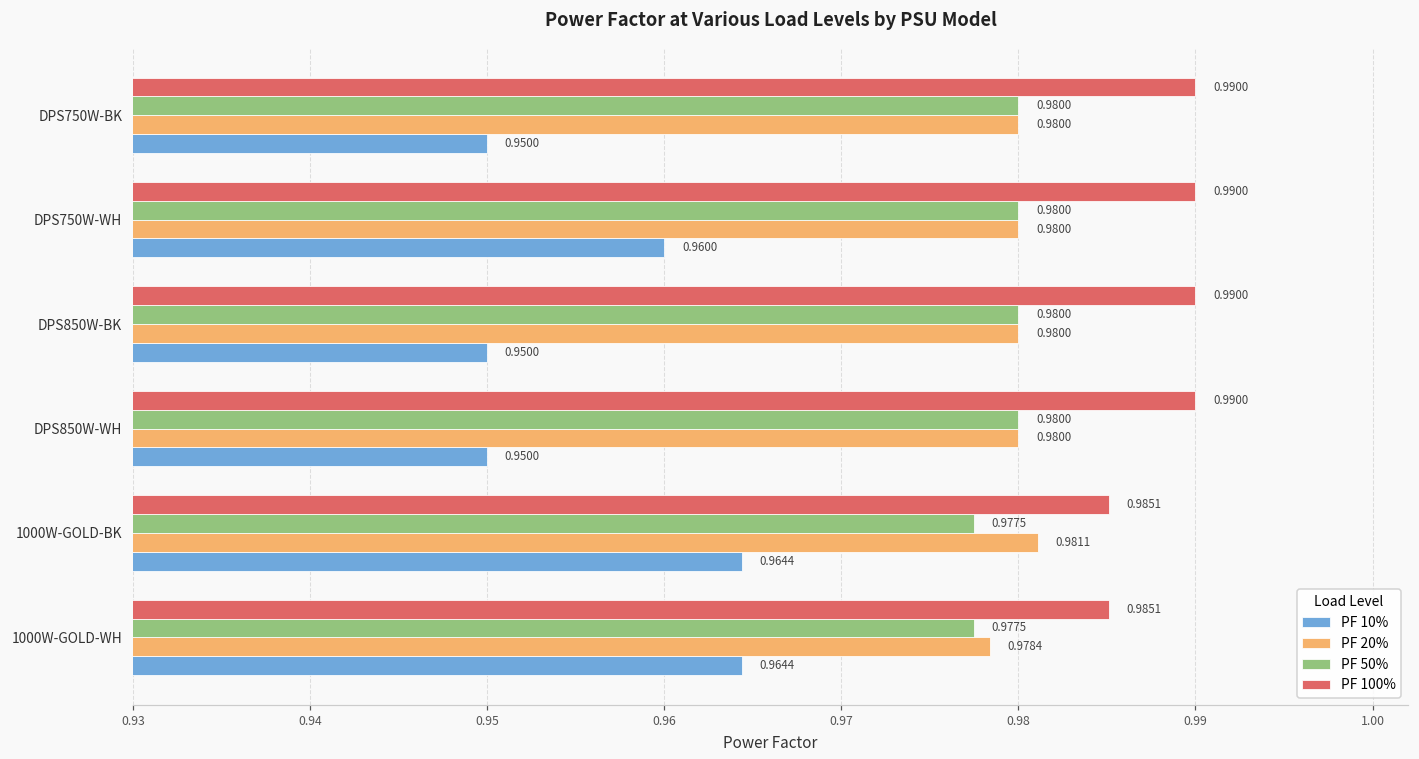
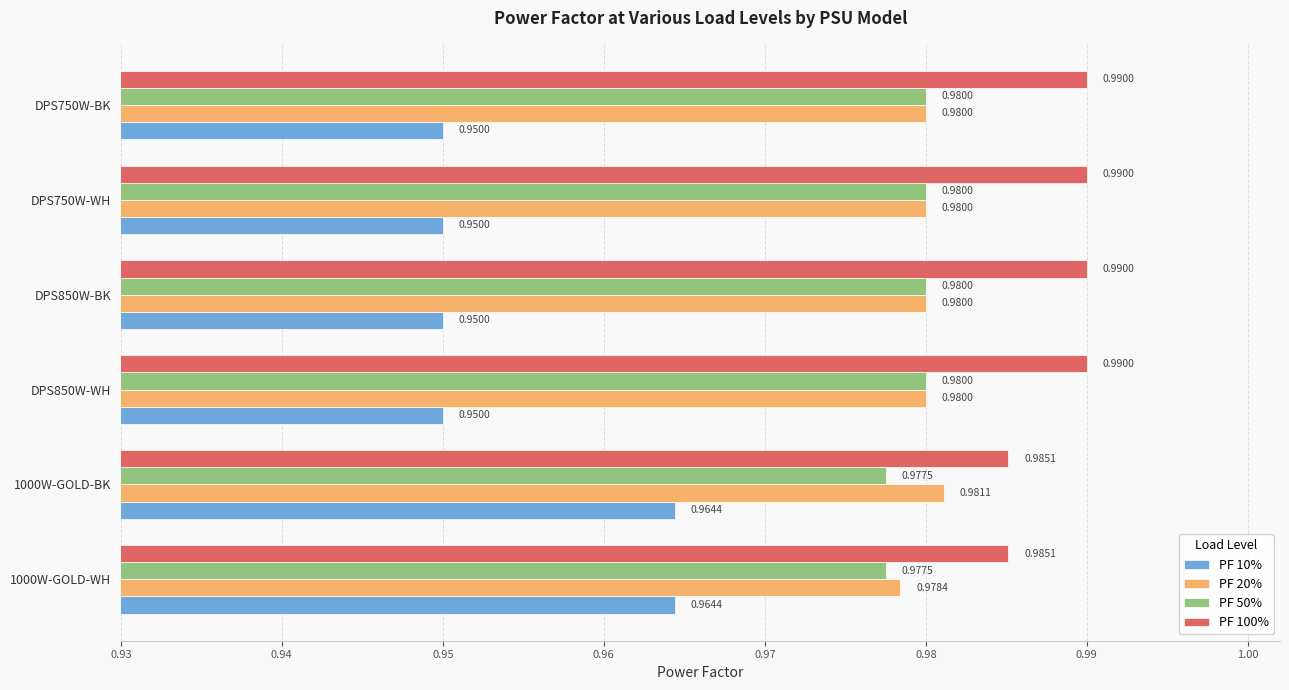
PF 10%, DPS750W-WH: 0.9600 -> 0.9500
